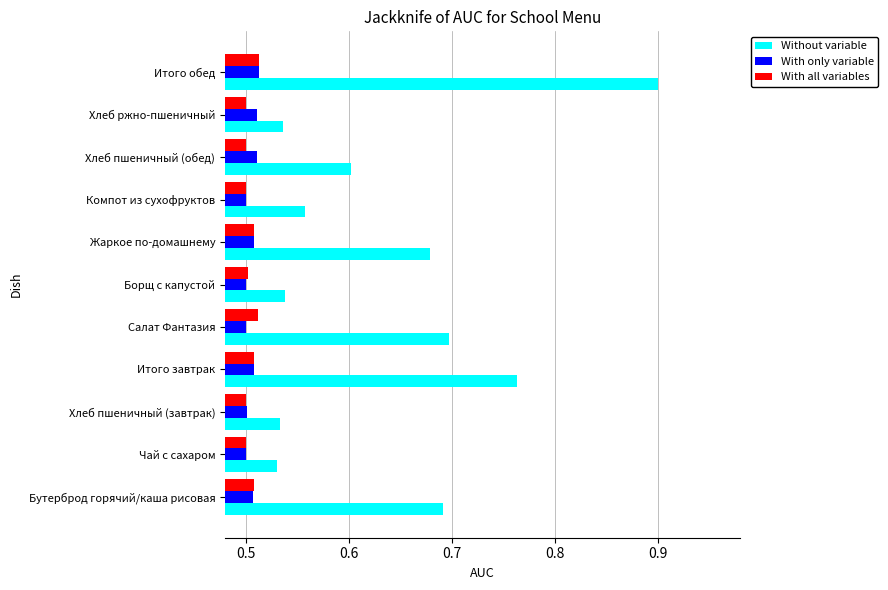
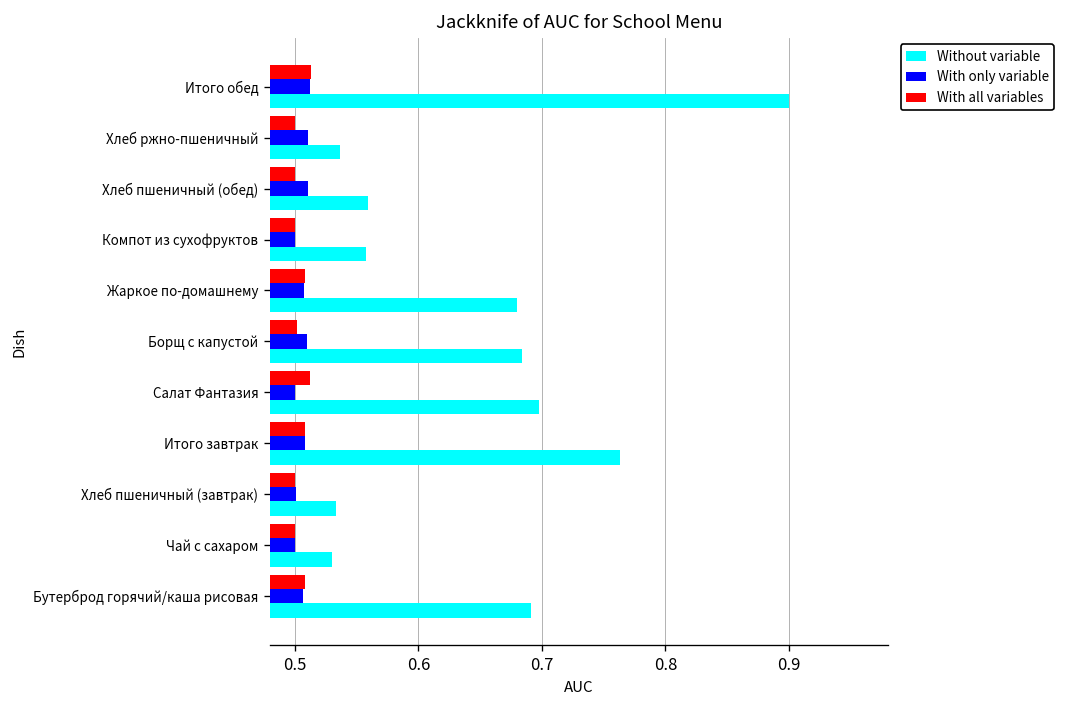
Without variable, Хлеб пшеничный (обед): 0.602 -> 0.559
With only variable, Борщ с капустой: 0.501 -> 0.510
Without variable, Борщ с капустой: 0.538 -> 0.684
